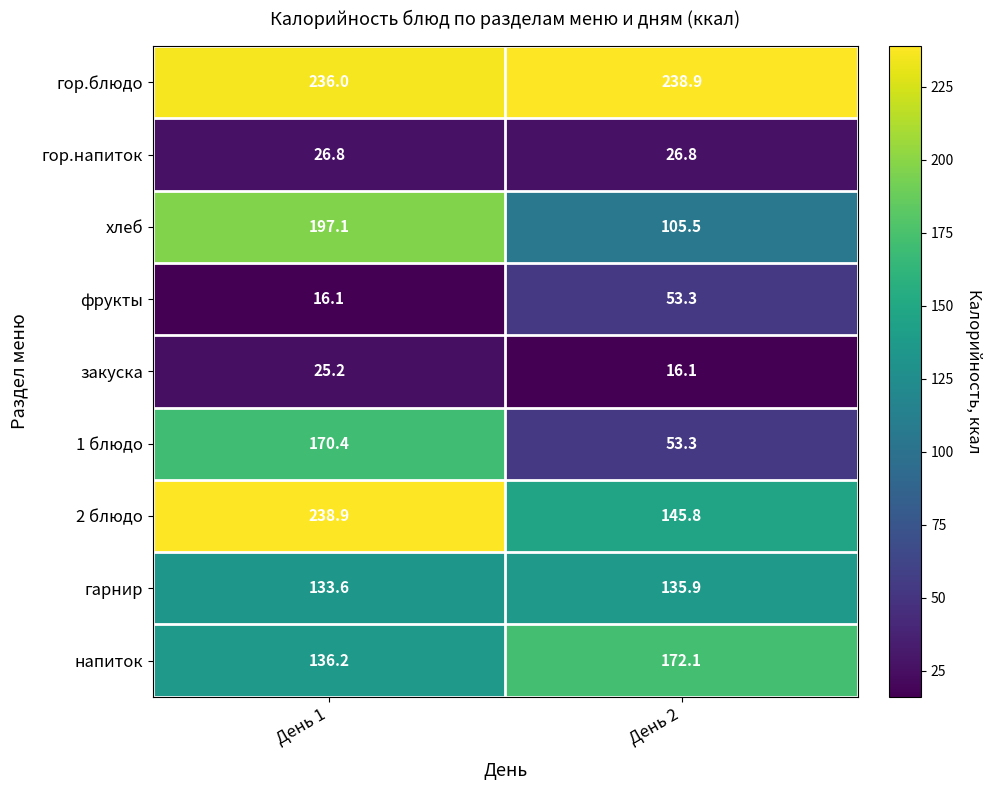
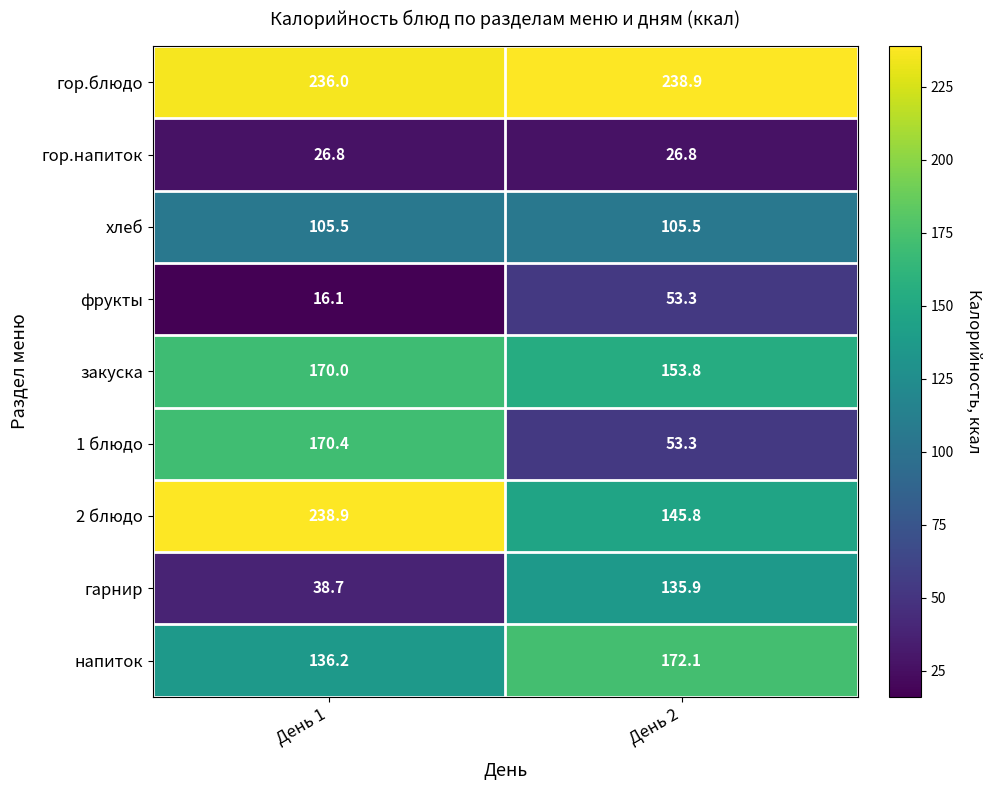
хлеб, День 1: 197.1 -> 105.5
закуска, День 1: 25.2 -> 170.0
закуска, День 2: 16.1 -> 153.8
гарнир, День 1: 133.6 -> 38.7
